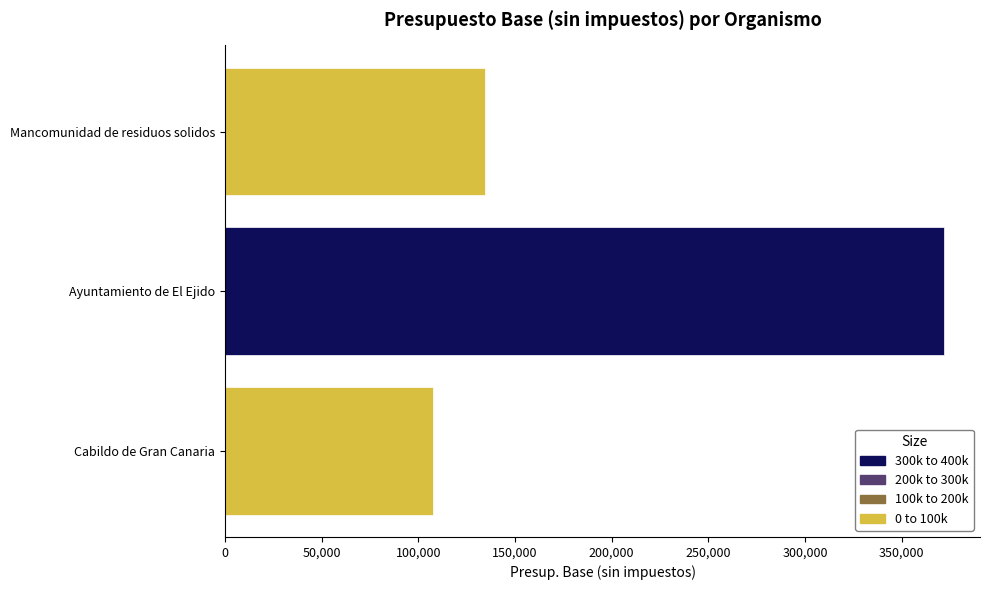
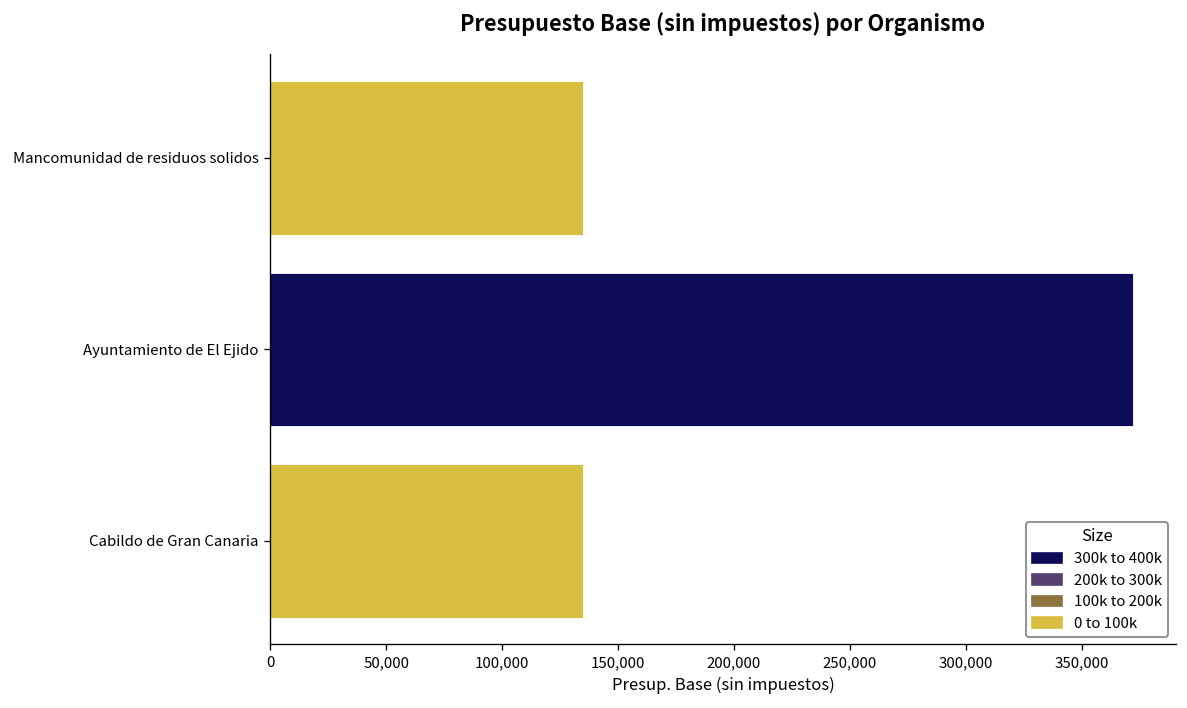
Cabildo de Gran Canaria: 107,000 -> 135,000
